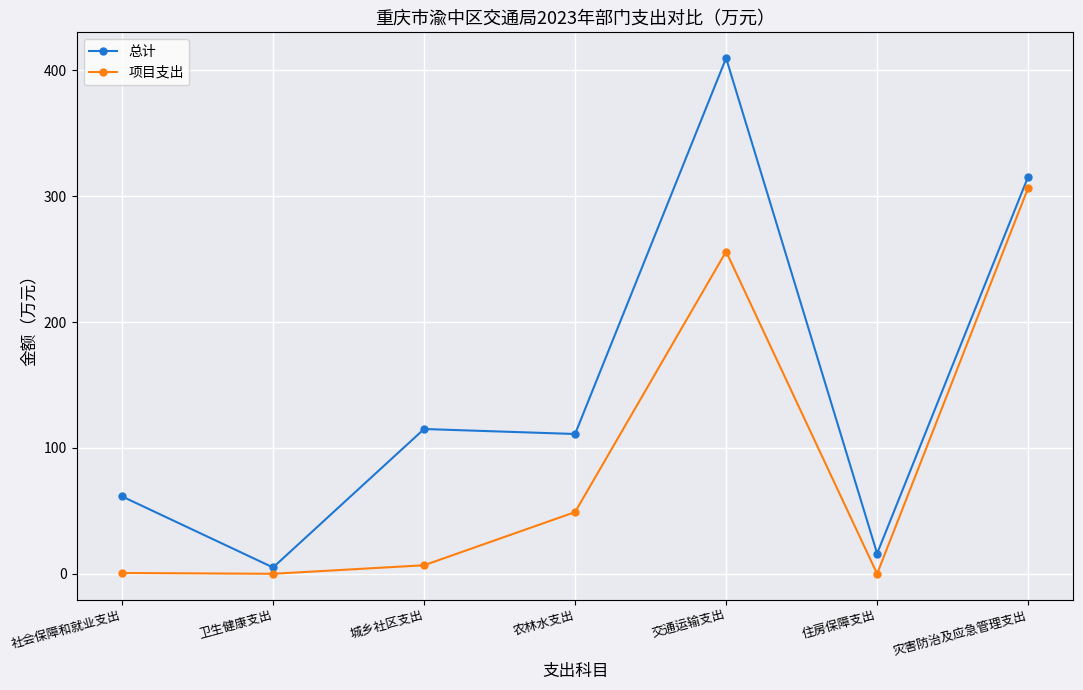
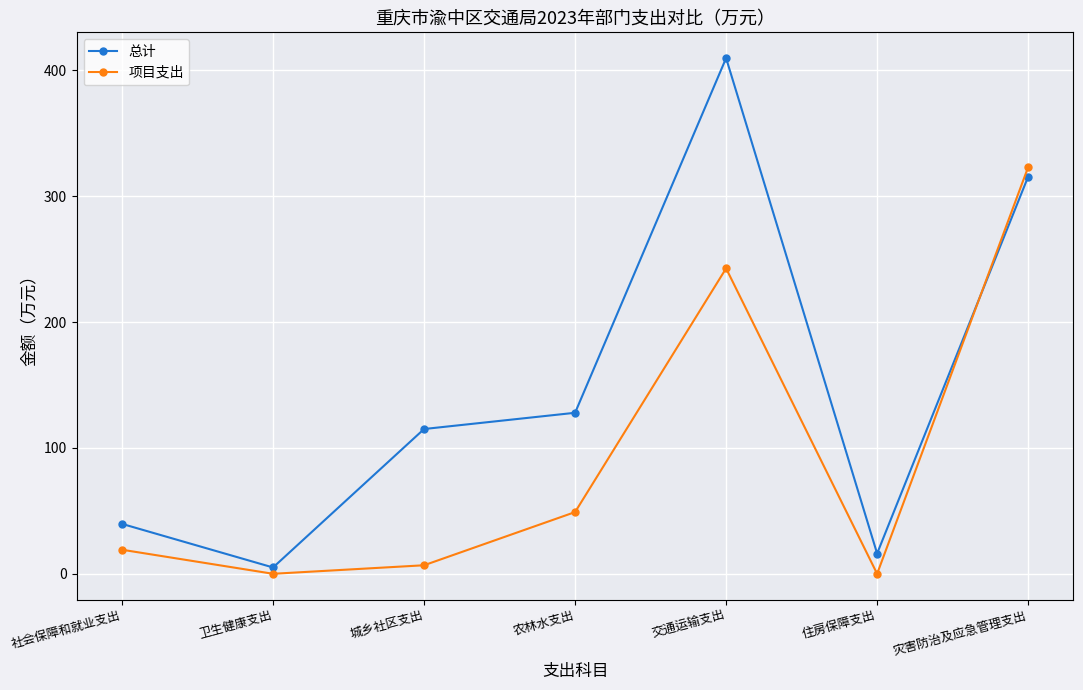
总计, 社会保障和就业支出: 61 -> 40
项目支出, 社会保障和就业支出: 1 -> 19
总计, 农林水支出: 111 -> 128
项目支出, 交通运输支出: 256 -> 243
项目支出, 灾害防治及应急管理支出: 307 -> 323
